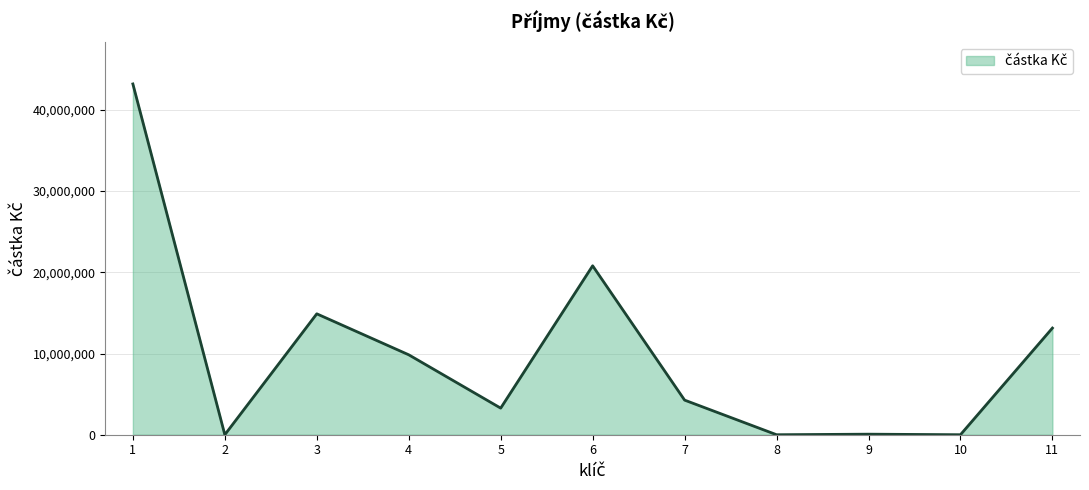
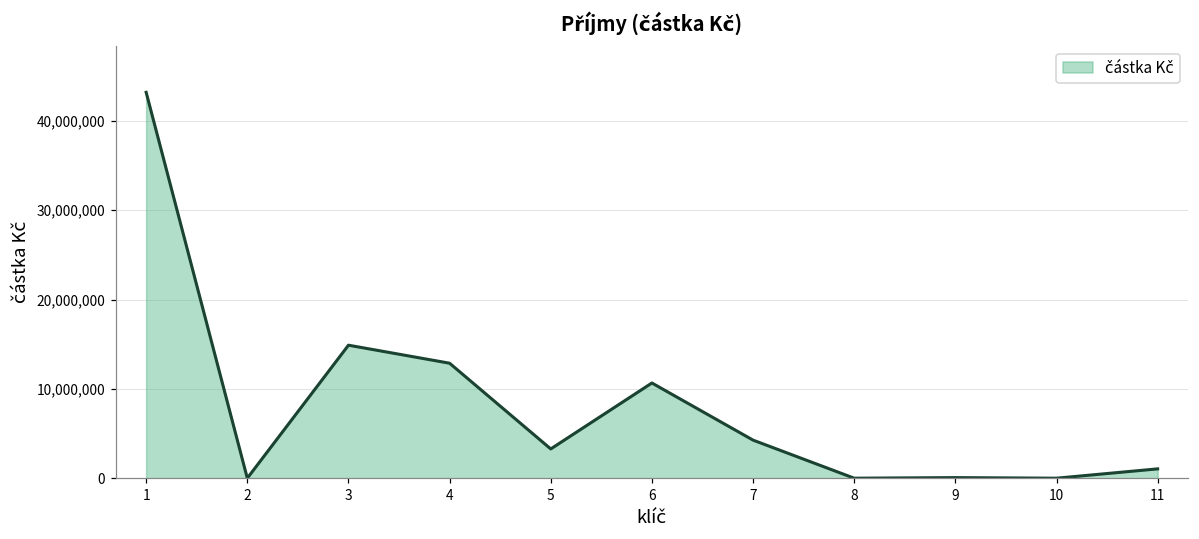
4: 10,000,000 -> 13,000,000
6: 21,000,000 -> 11,000,000
11: 13,000,000 -> 1,000,000
